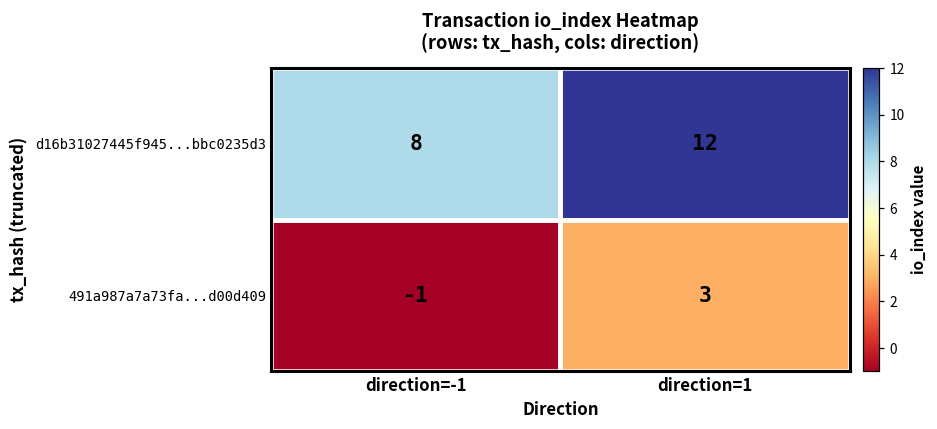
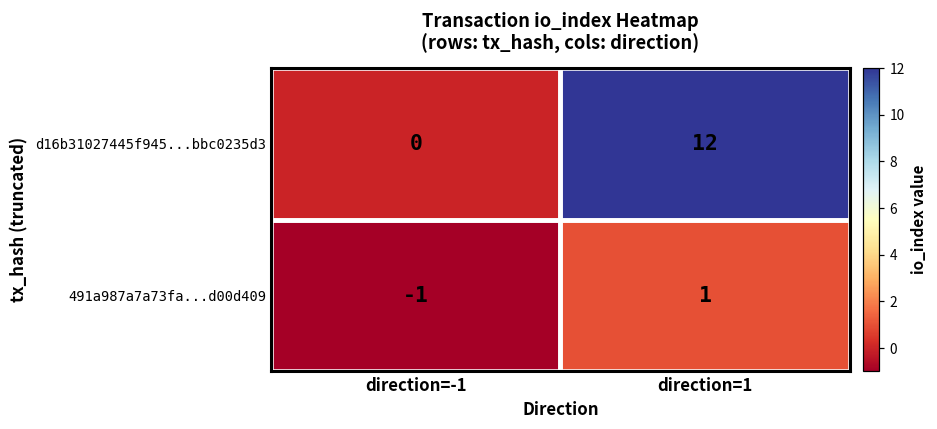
d16b31027445f945...bbc0235d3, direction=-1: 8 -> 0
491a987a7a73fa...d00d409, direction=1: 3 -> 1
